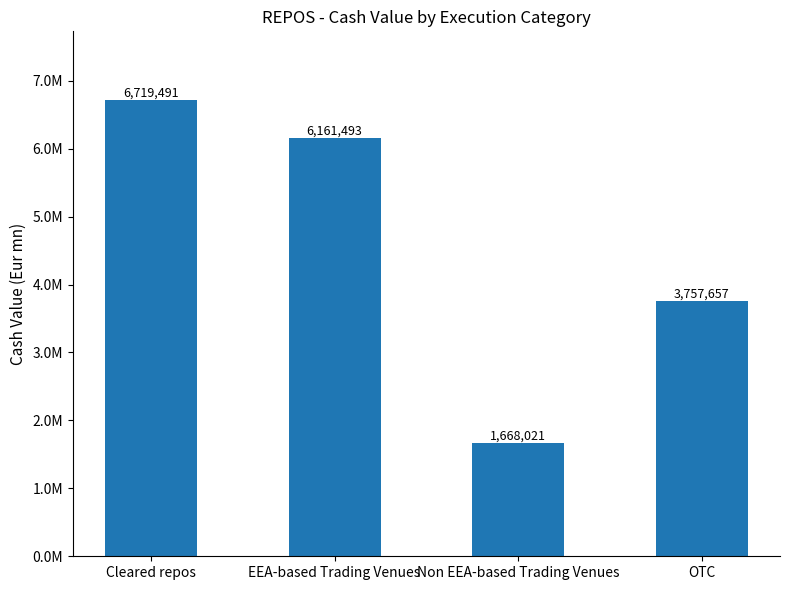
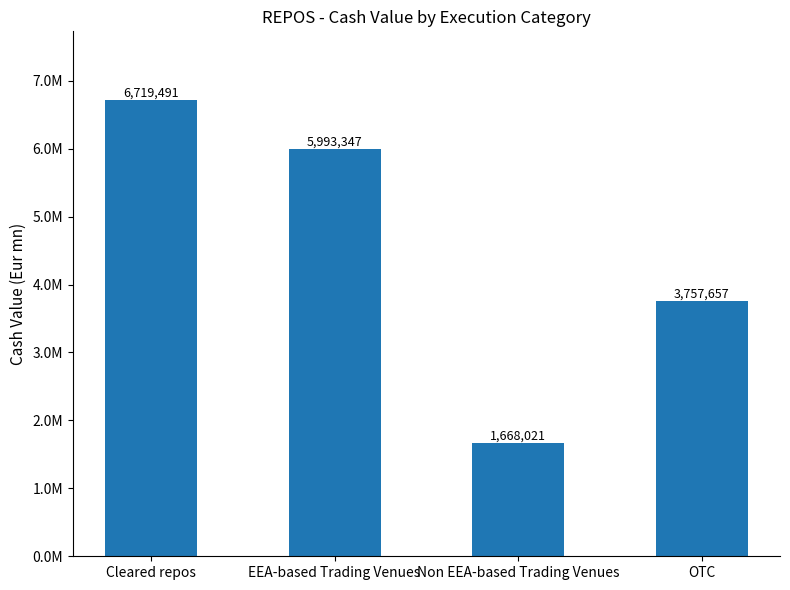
EEA-based Trading Venues: 6,161,493 -> 5,993,347
